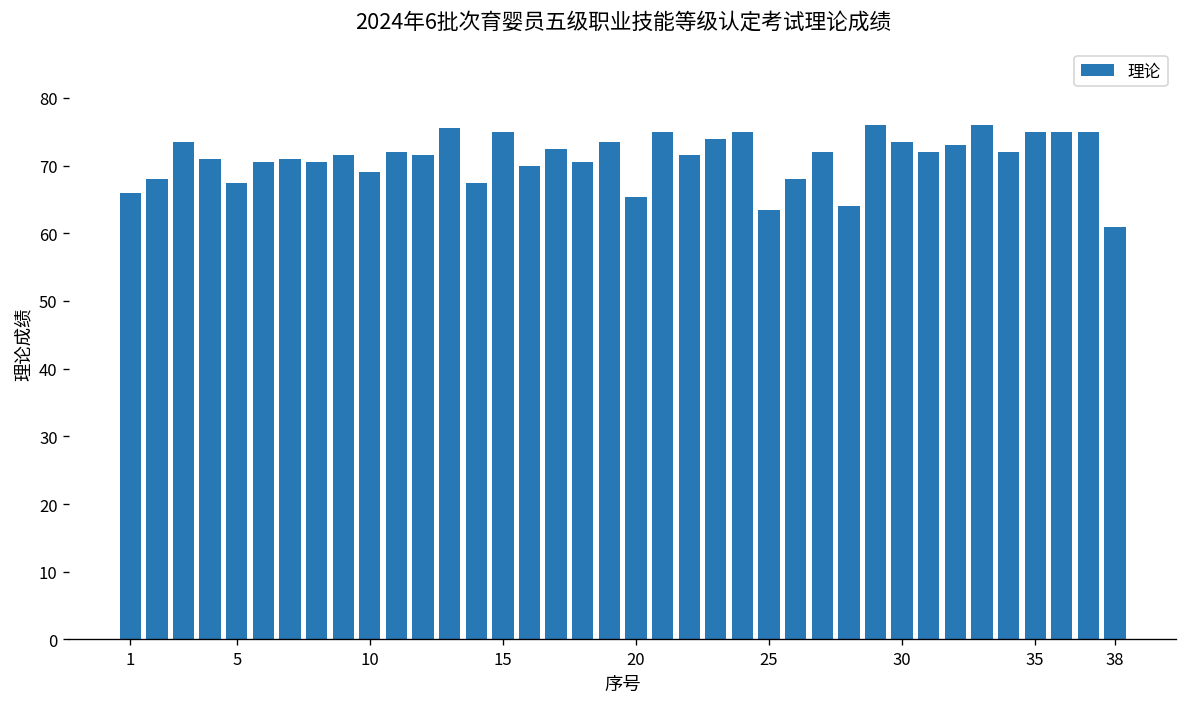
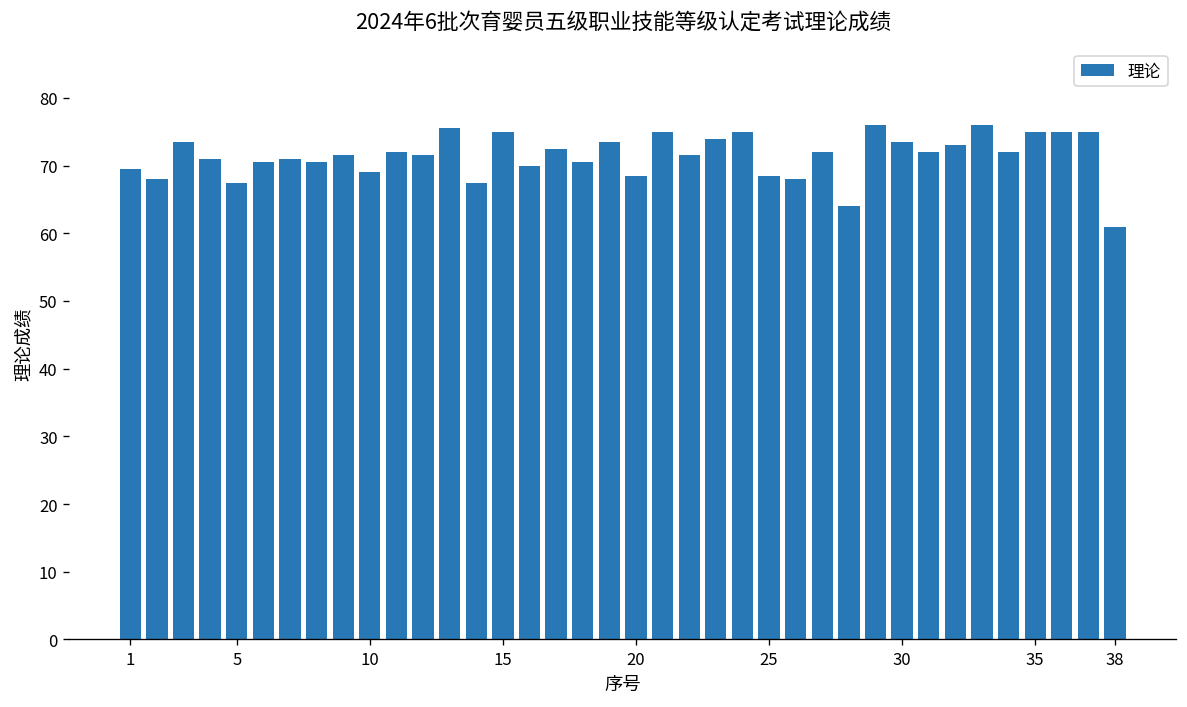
1: 66 -> 70
20: 65 -> 69
25: 64 -> 69
